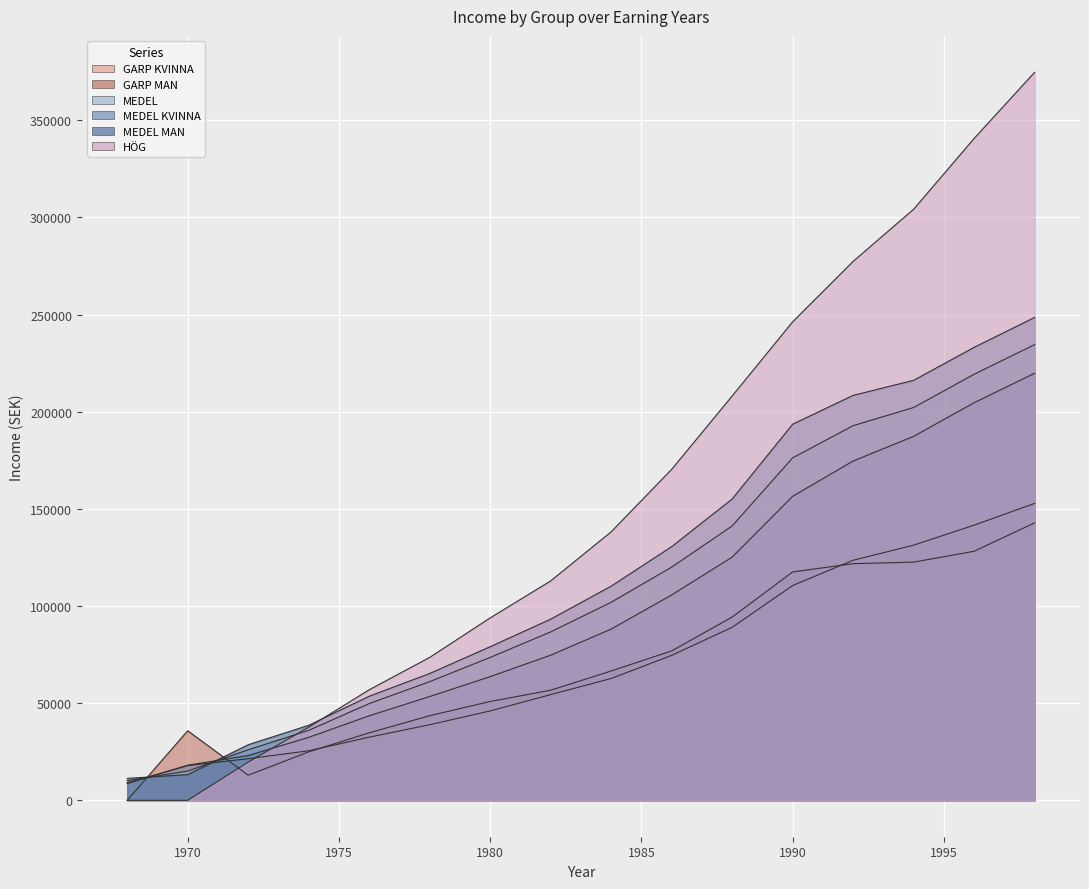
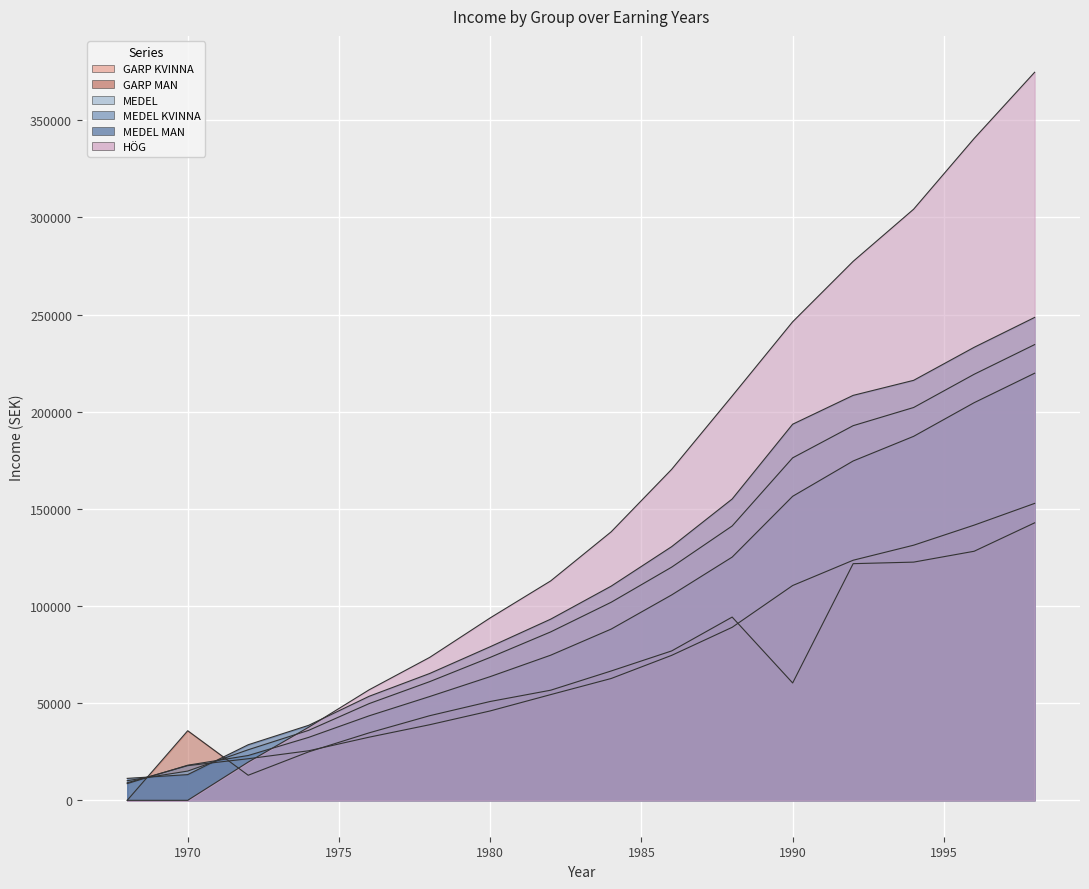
GARP MAN, 1990: 118000 -> 60000
